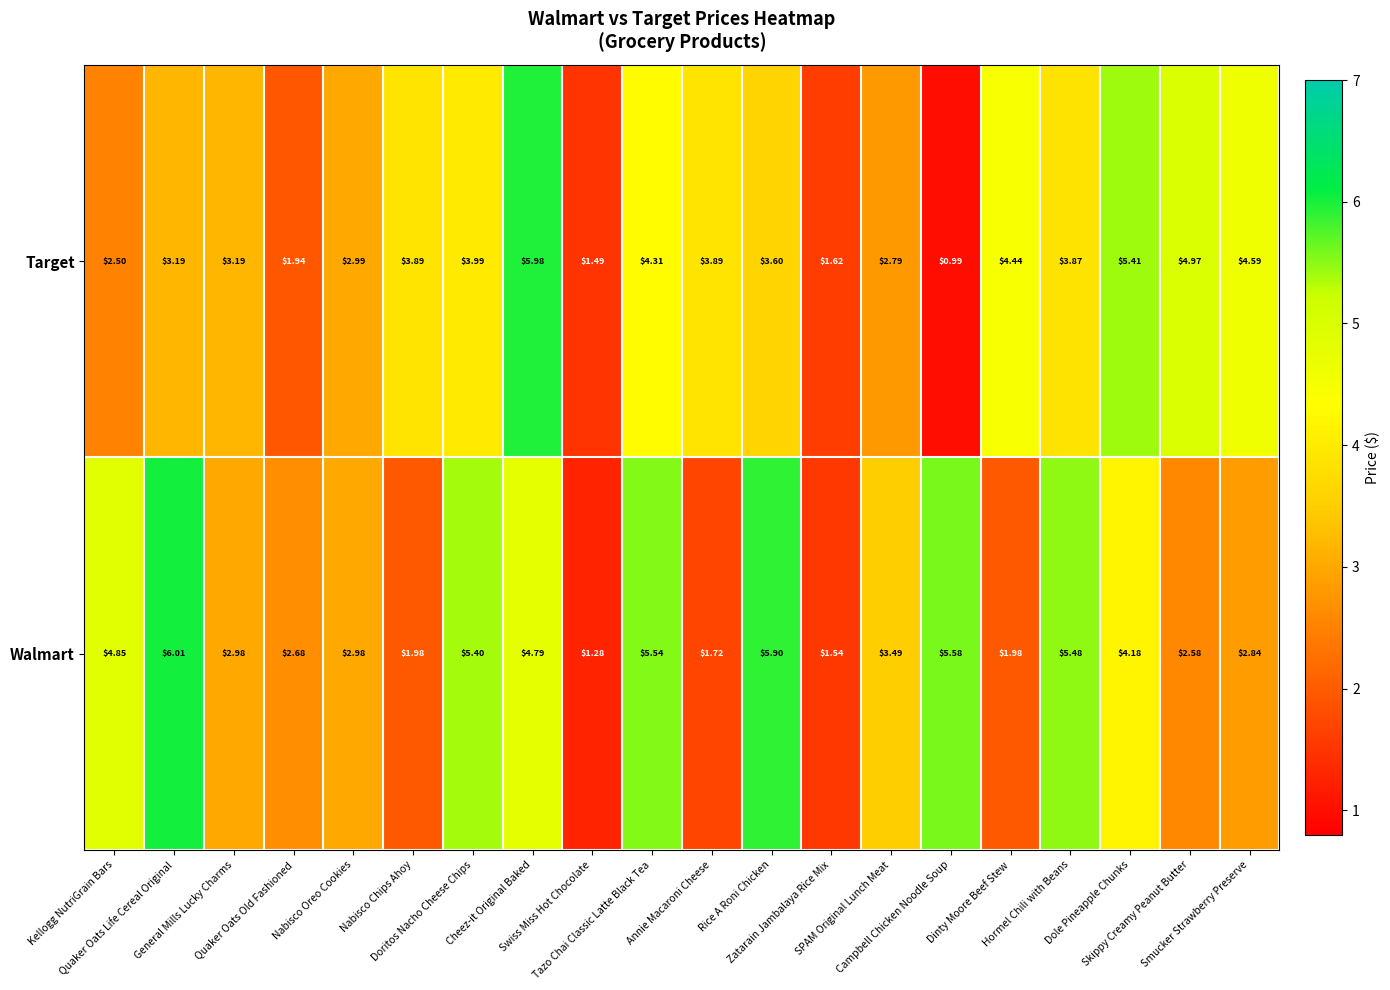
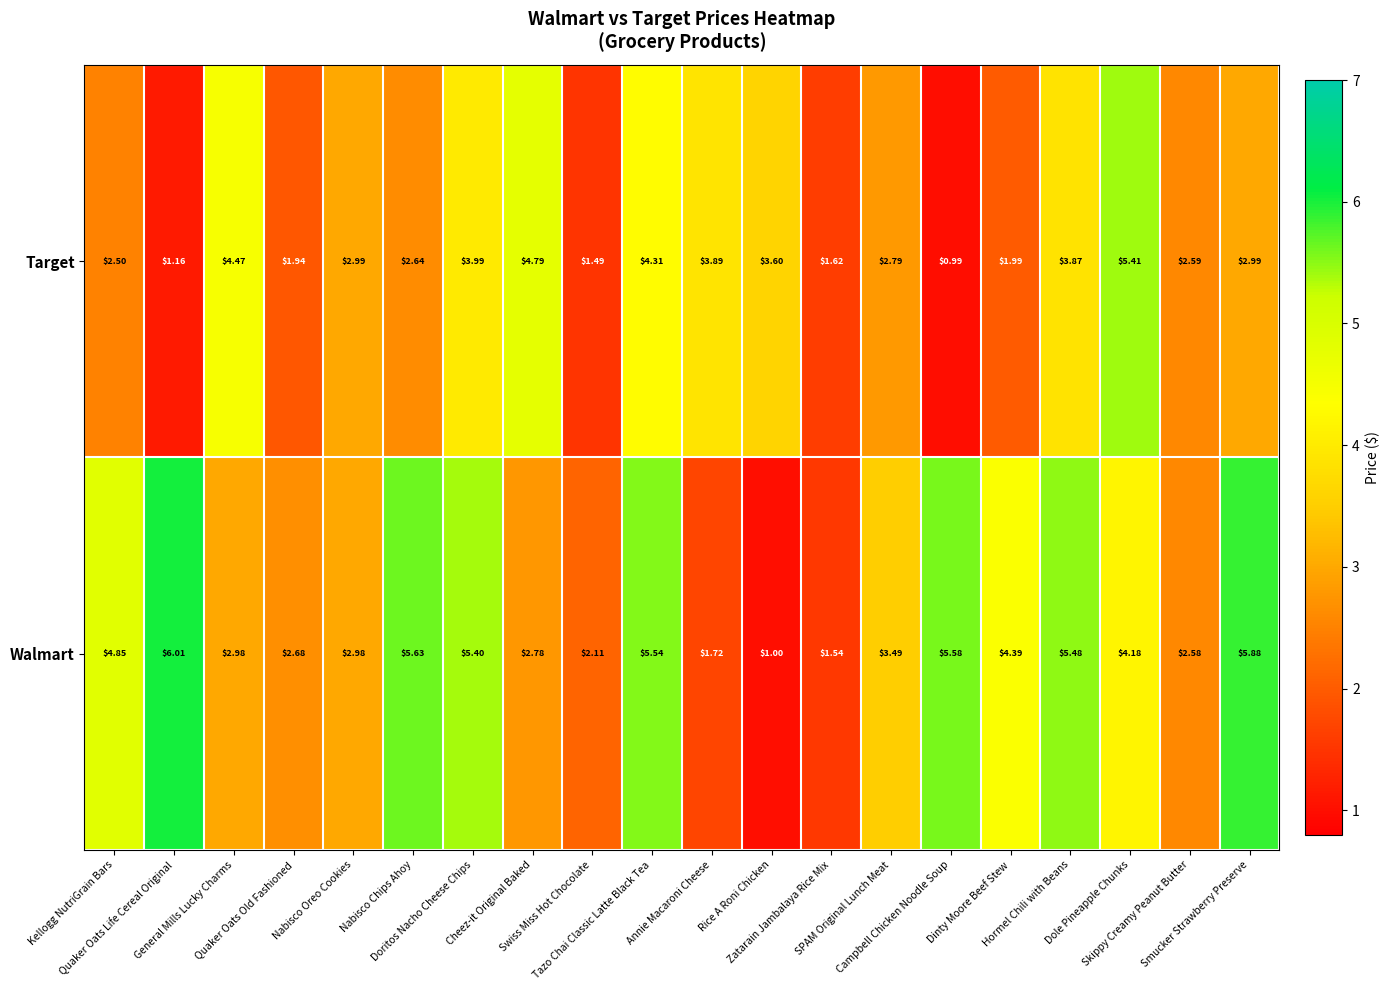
Target, Quaker Oats Life Cereal Original: $3.19 -> $1.16
Target, General Mills Lucky Charms: $3.19 -> $4.47
Target, Nabisco Chips Ahoy: $3.89 -> $2.64
Target, Cheez-it Original Baked: $5.98 -> $4.79
Target, Dinty Moore Beef Stew: $4.44 -> $1.99
Target, Skippy Creamy Peanut Butter: $4.97 -> $2.59
Target, Smucker Strawberry Preserve: $4.59 -> $2.99
Walmart, Nabisco Chips Ahoy: $1.98 -> $5.63
Walmart, Cheez-it Original Baked: $4.79 -> $2.78
Walmart, Swiss Miss Hot Chocolate: $1.28 -> $2.11
Walmart, Rice A Roni Chicken: $5.90 -> $1.00
Walmart, Dinty Moore Beef Stew: $1.98 -> $4.39
Walmart, Smucker Strawberry Preserve: $2.84 -> $5.88
